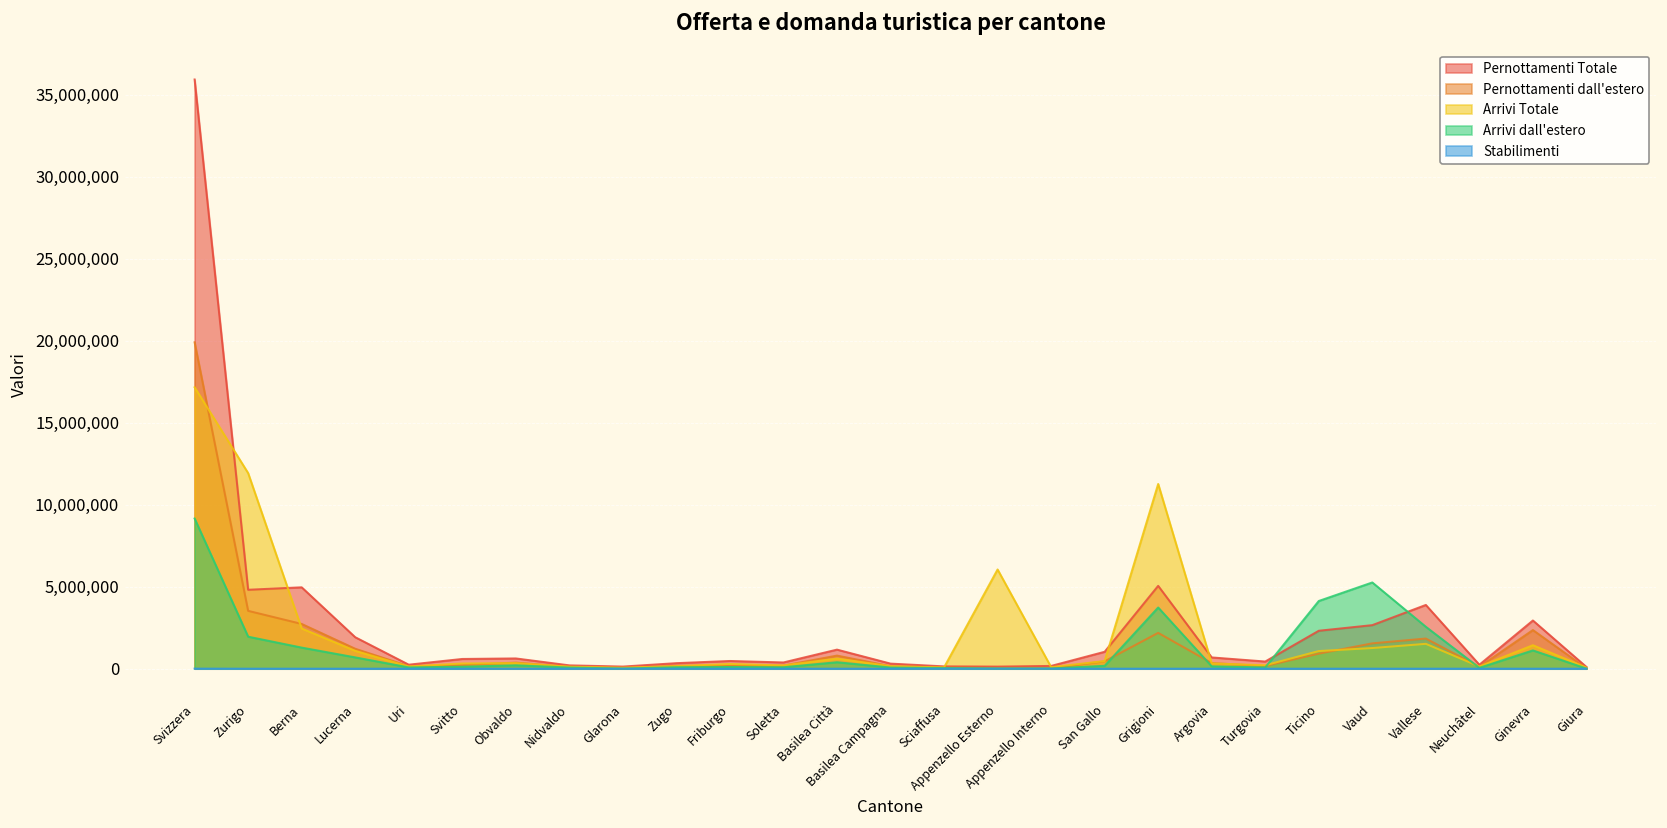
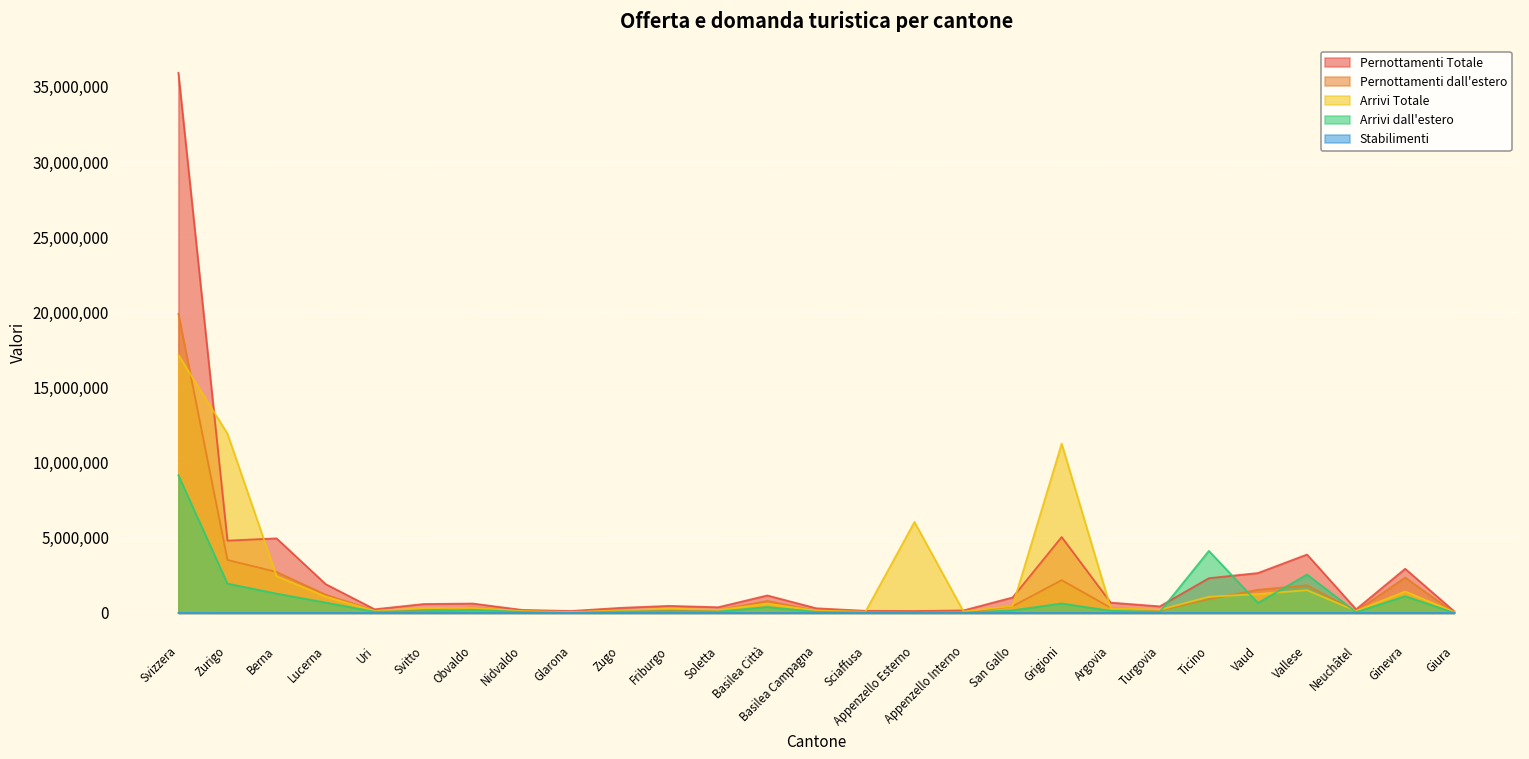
Arrivi dall'estero, Grigioni: 3,700,000 -> 600,000
Arrivi dall'estero, Vaud: 5,300,000 -> 700,000
